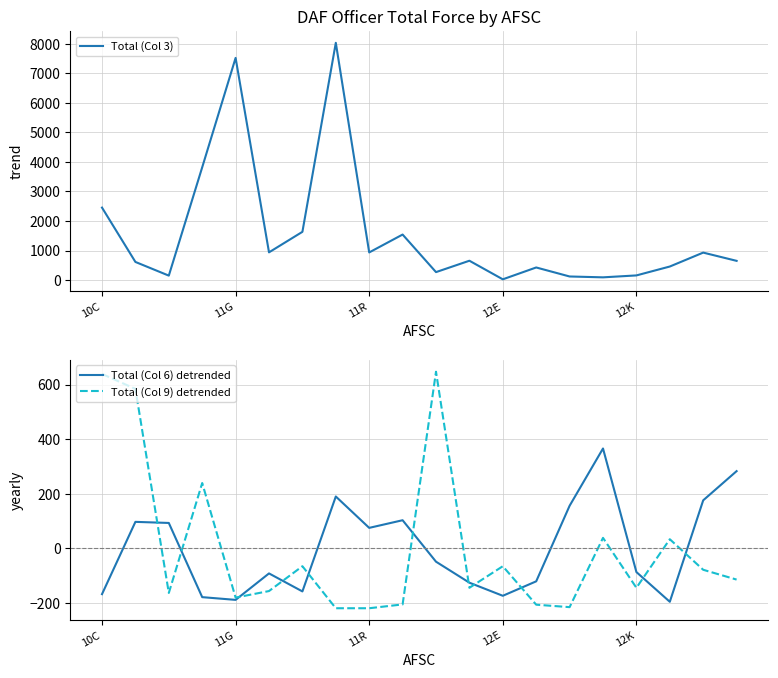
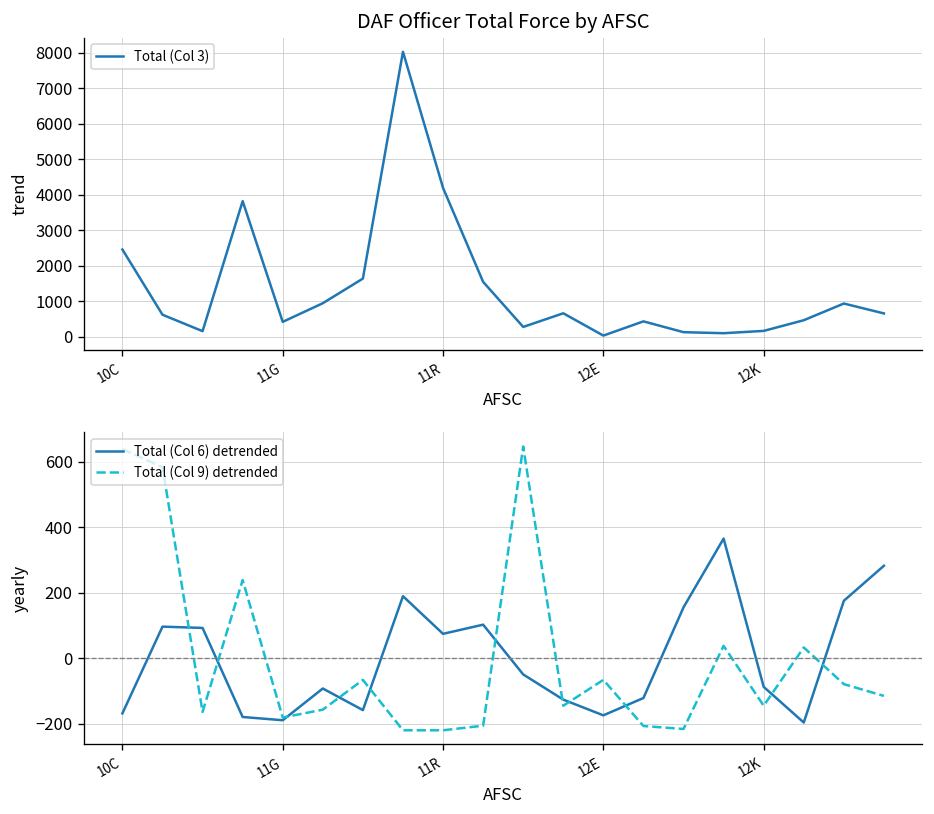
DAF Officer Total Force by AFSC, 11G: 7500 -> 400
DAF Officer Total Force by AFSC, 11R: 900 -> 4200
